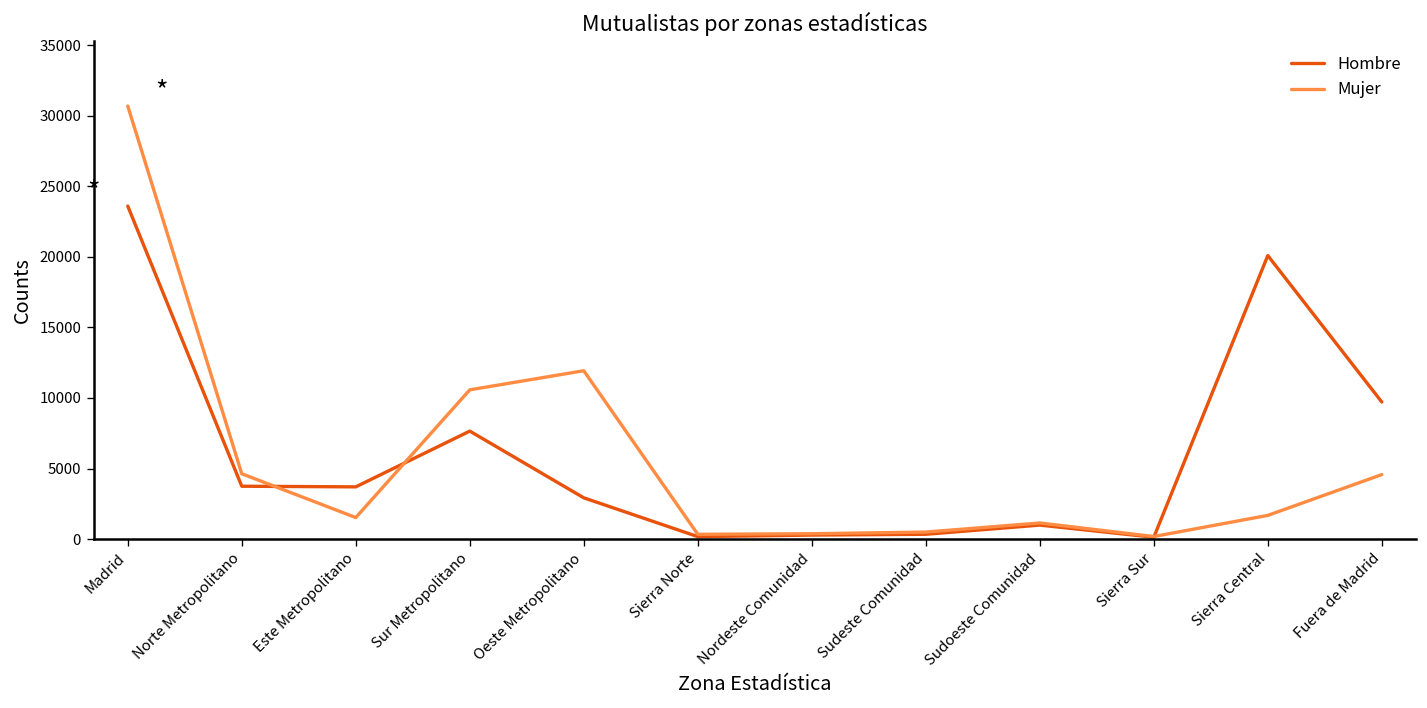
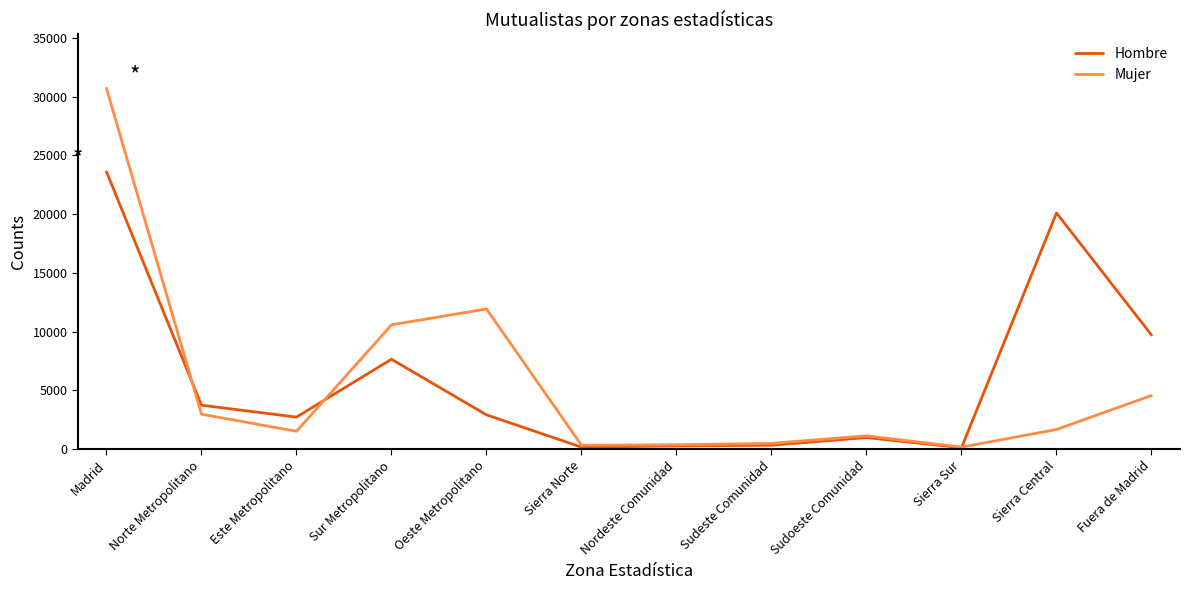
Mujer, Norte Metropolitano: 4600 -> 3000
Hombre, Este Metropolitano: 3700 -> 2700
